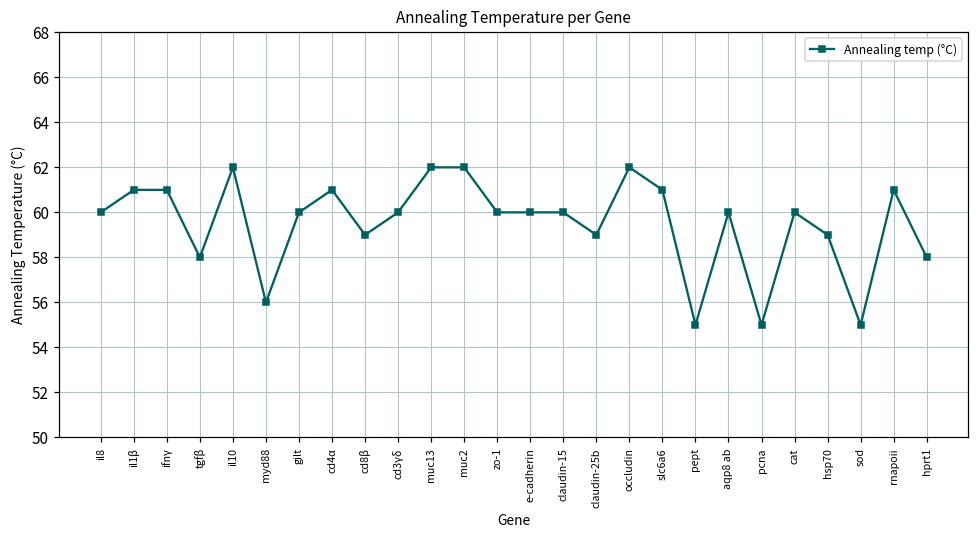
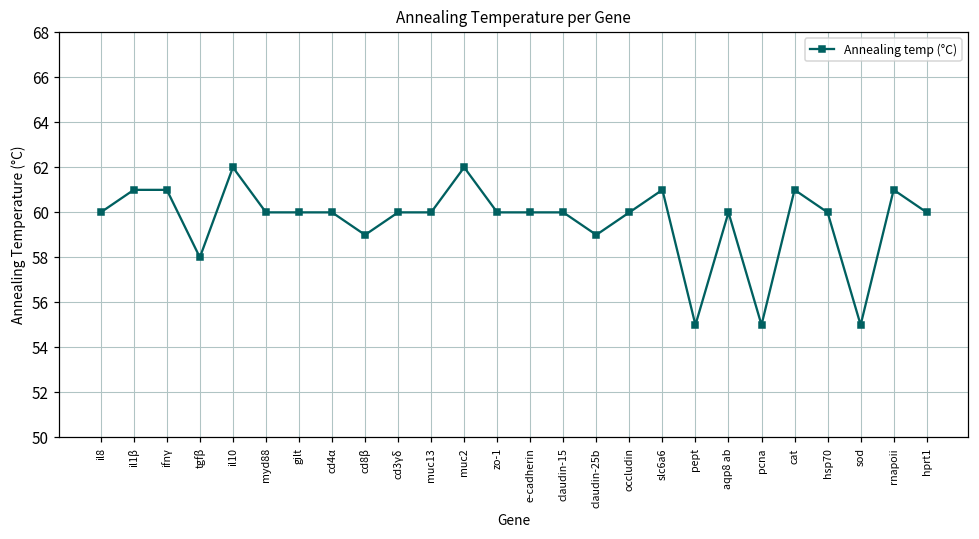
myd88: 56 -> 60
cd4α: 61 -> 60
muc13: 62 -> 60
occludin: 62 -> 60
cat: 60 -> 61
hsp70: 59 -> 60
hprt1: 58 -> 60
